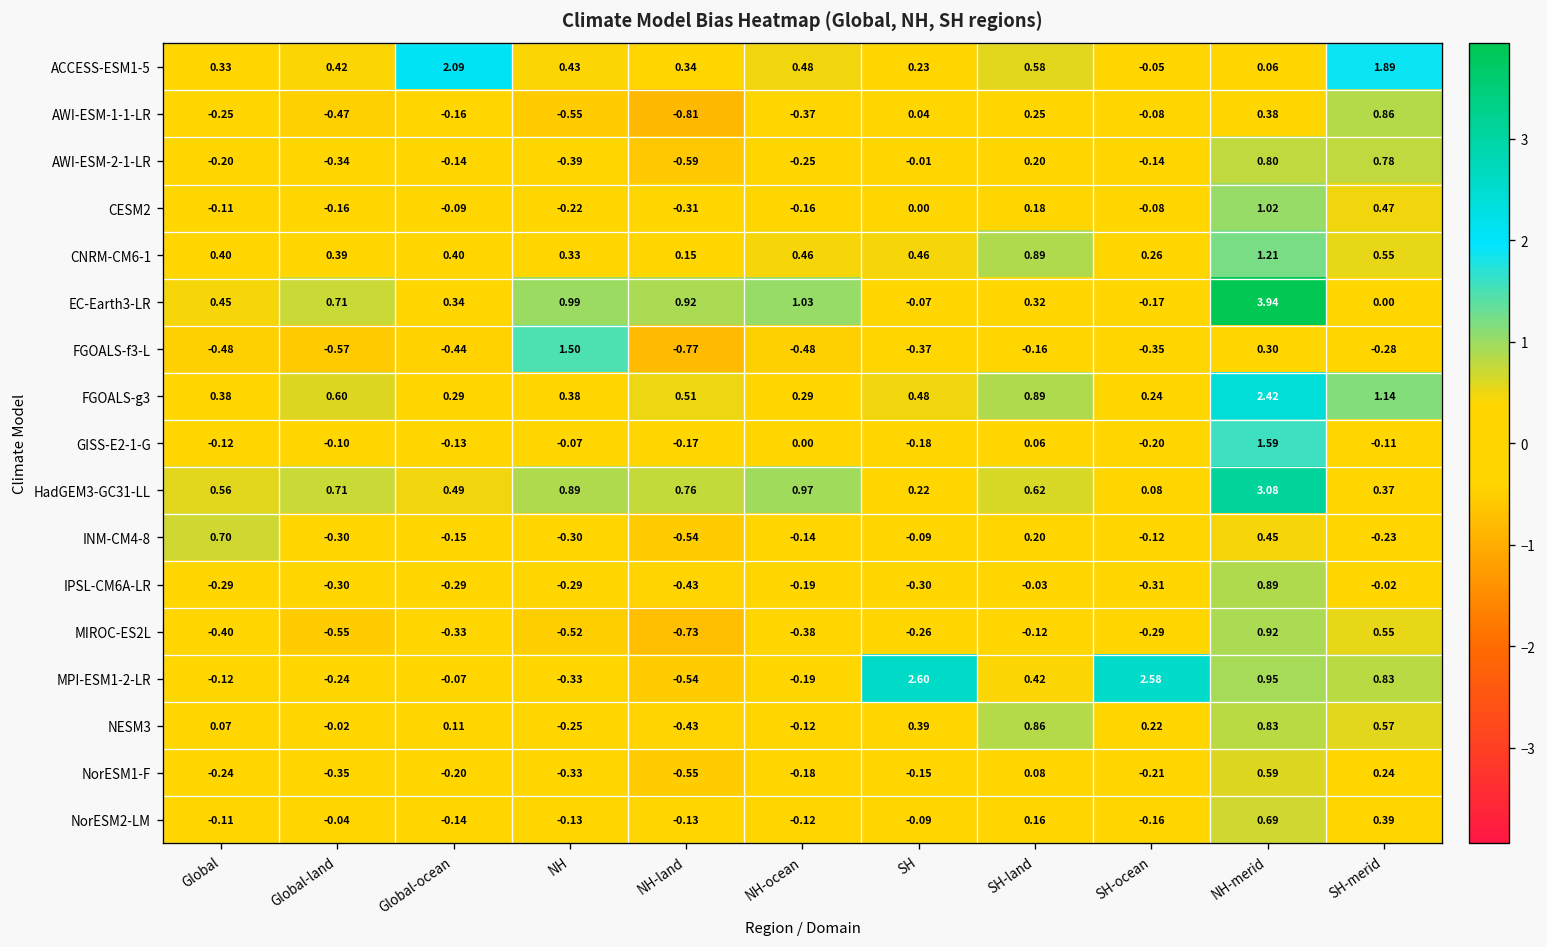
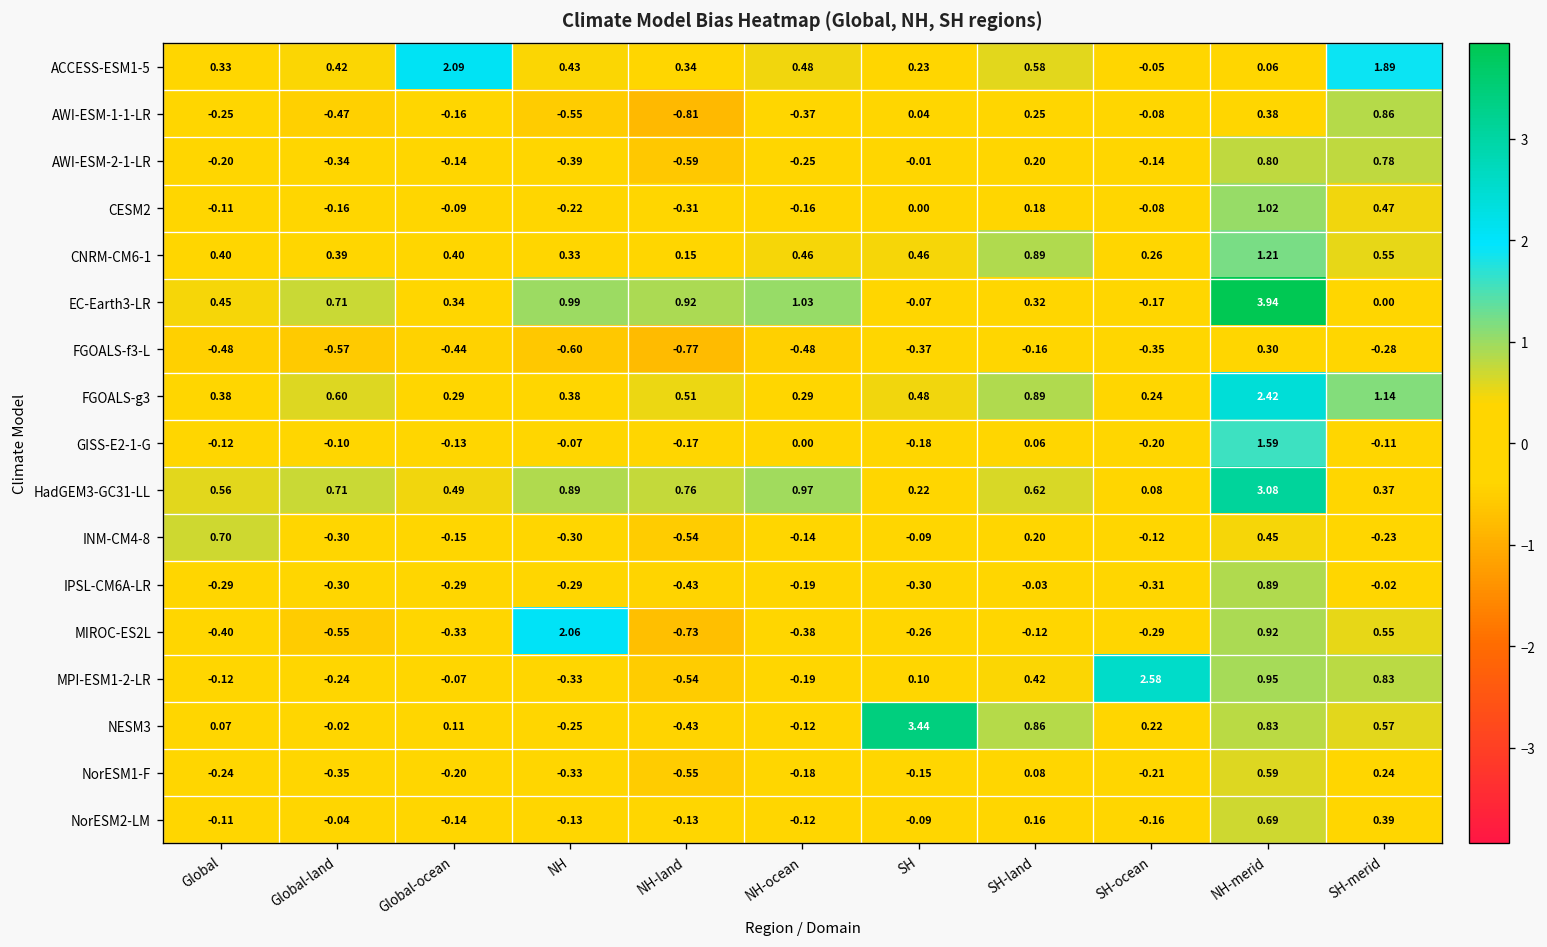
FGOALS-f3-L, NH: 1.50 -> -0.60
MIROC-ES2L, NH: -0.52 -> 2.06
MPI-ESM1-2-LR, SH: 2.60 -> 0.10
NESM3, SH: 0.39 -> 3.44
